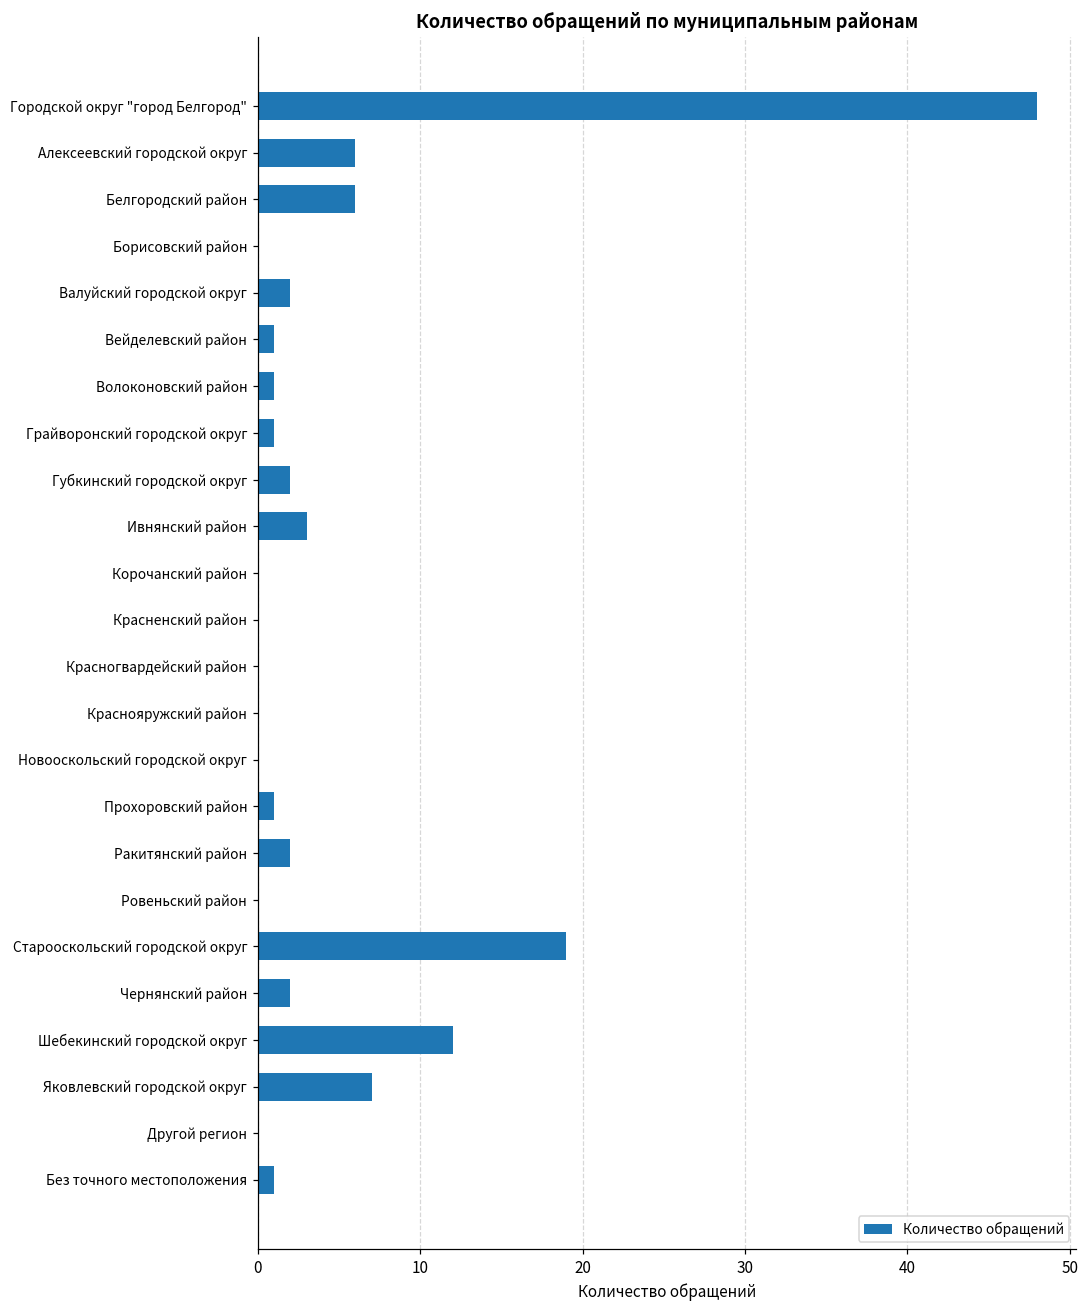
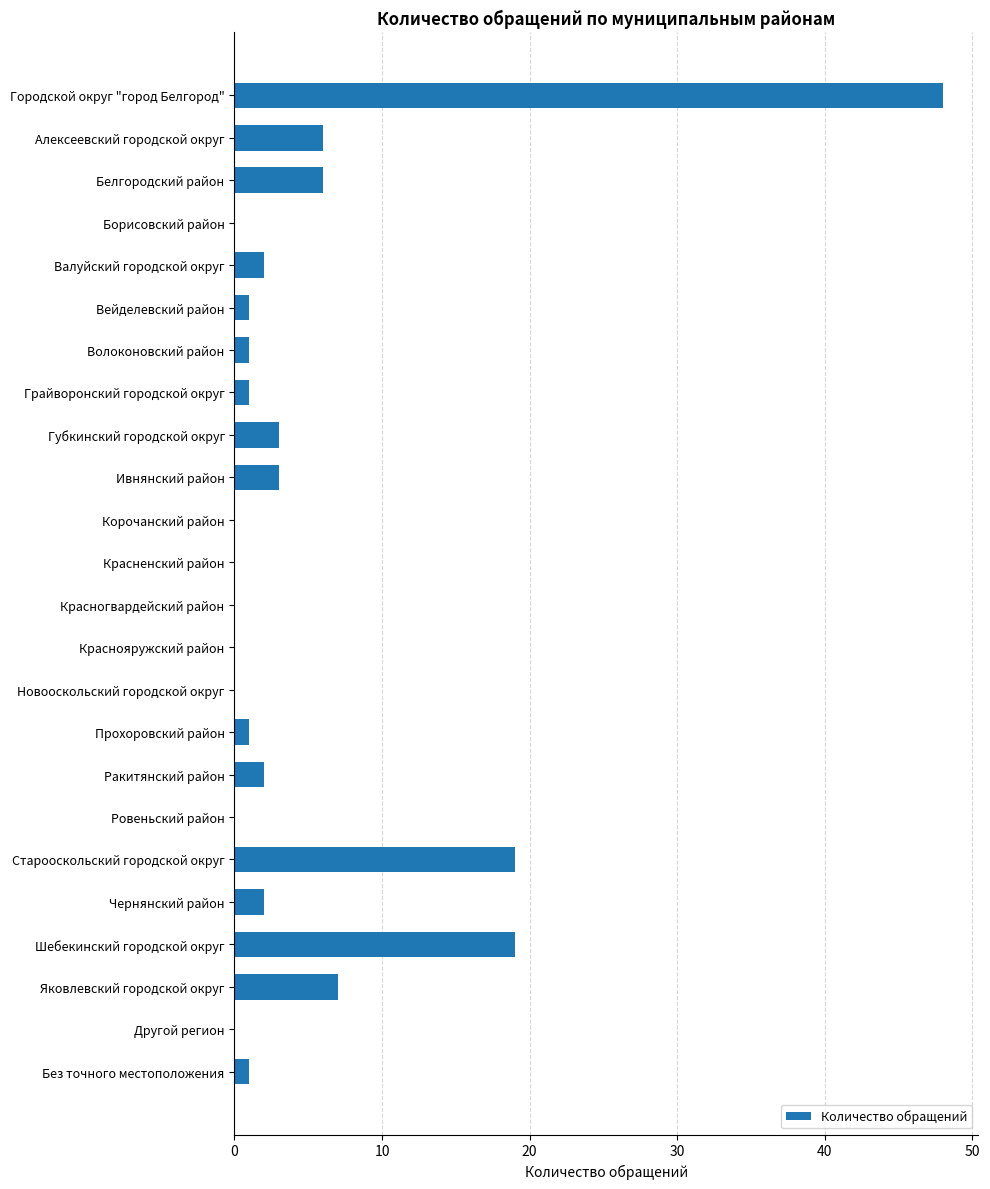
Губкинский городской округ: 2 -> 3
Шебекинский городской округ: 12 -> 19
